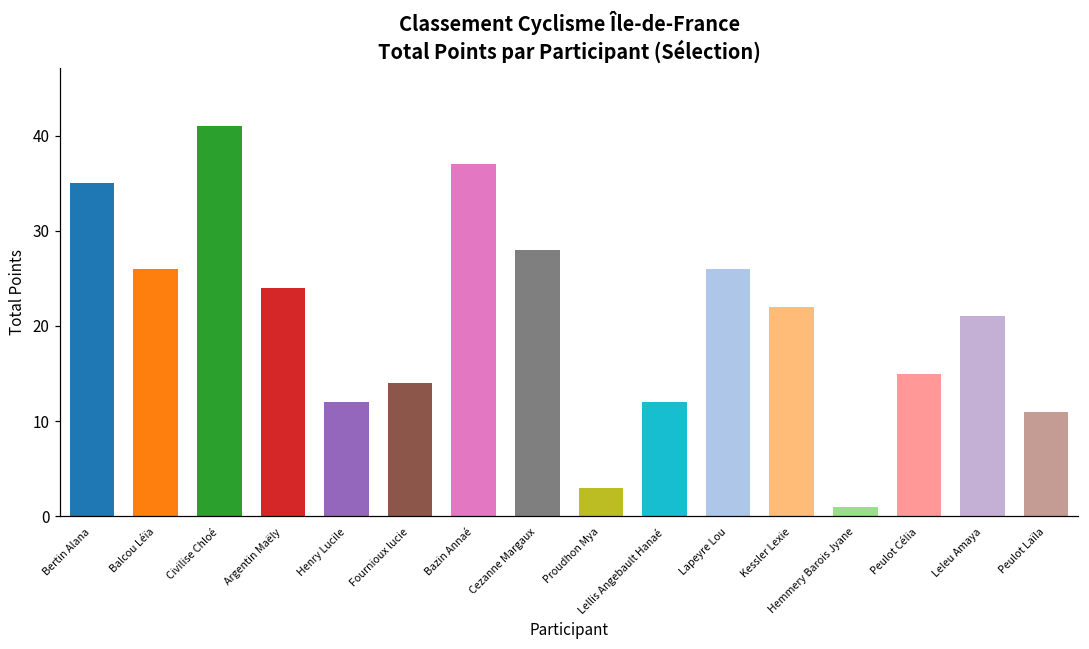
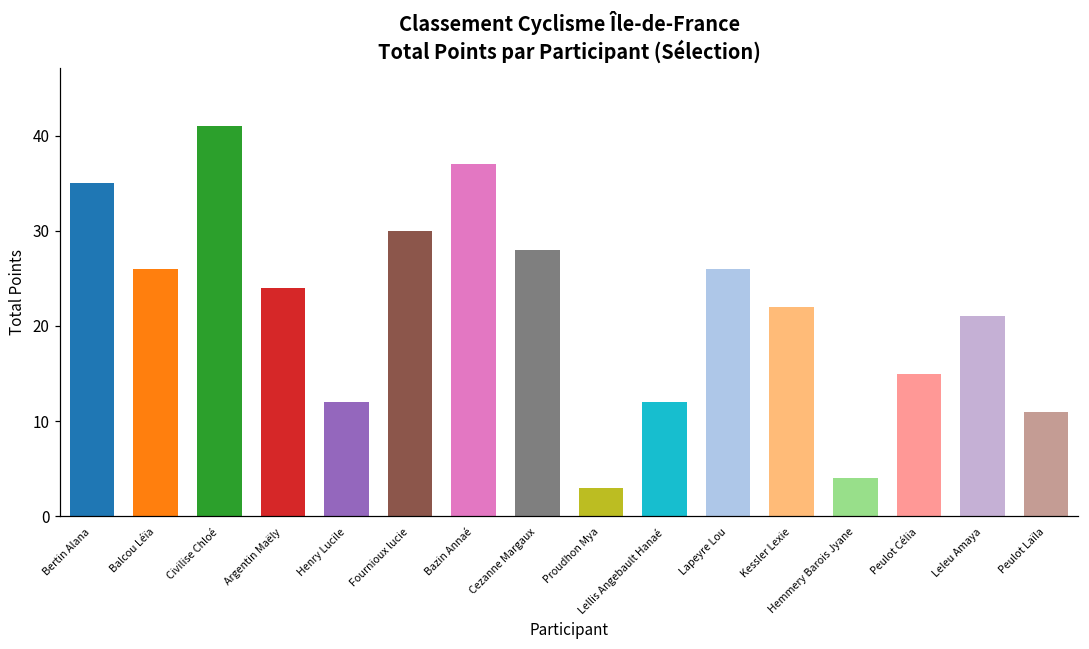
Fournioux lucie: 14 -> 30
Hemmery Barois Jyane: 1 -> 4
